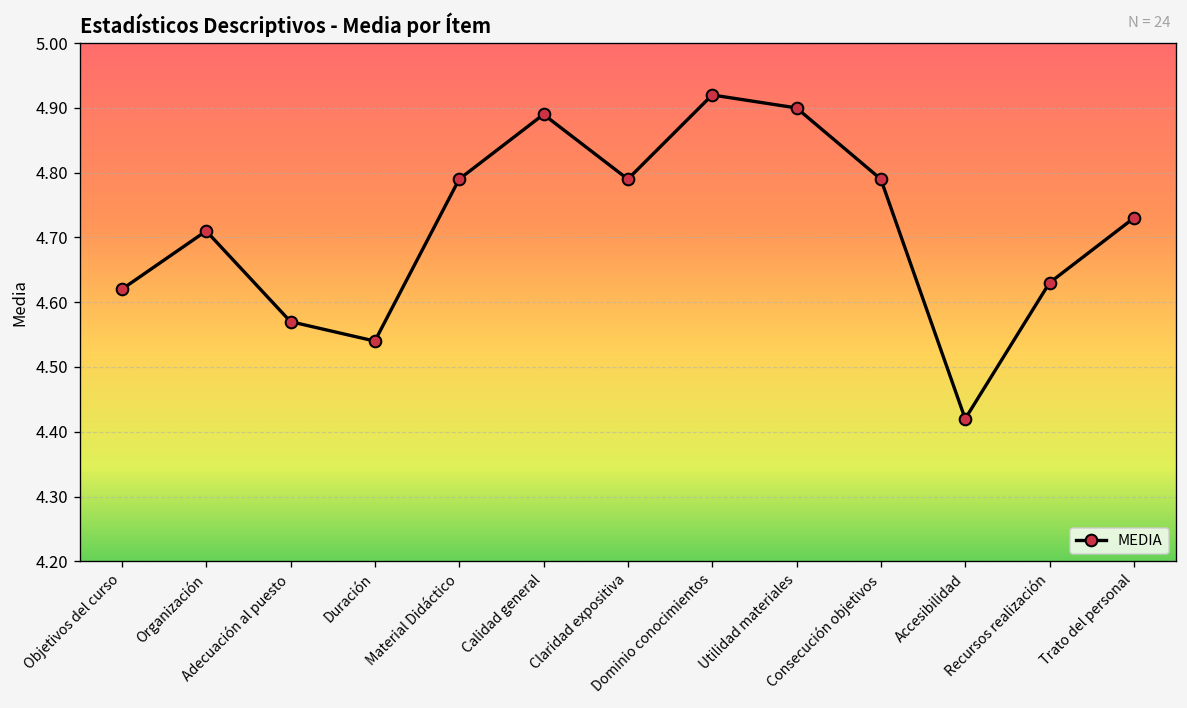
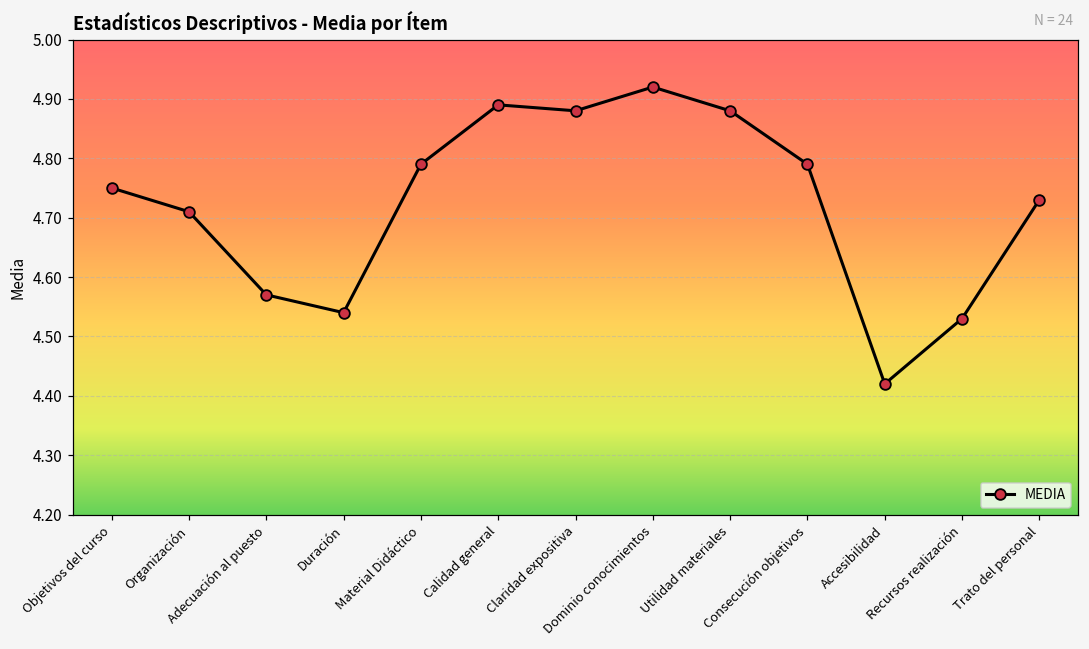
Objetivos del curso: 4.62 -> 4.75
Claridad expositiva: 4.79 -> 4.88
Utilidad materiales: 4.90 -> 4.88
Recursos realización: 4.63 -> 4.53
